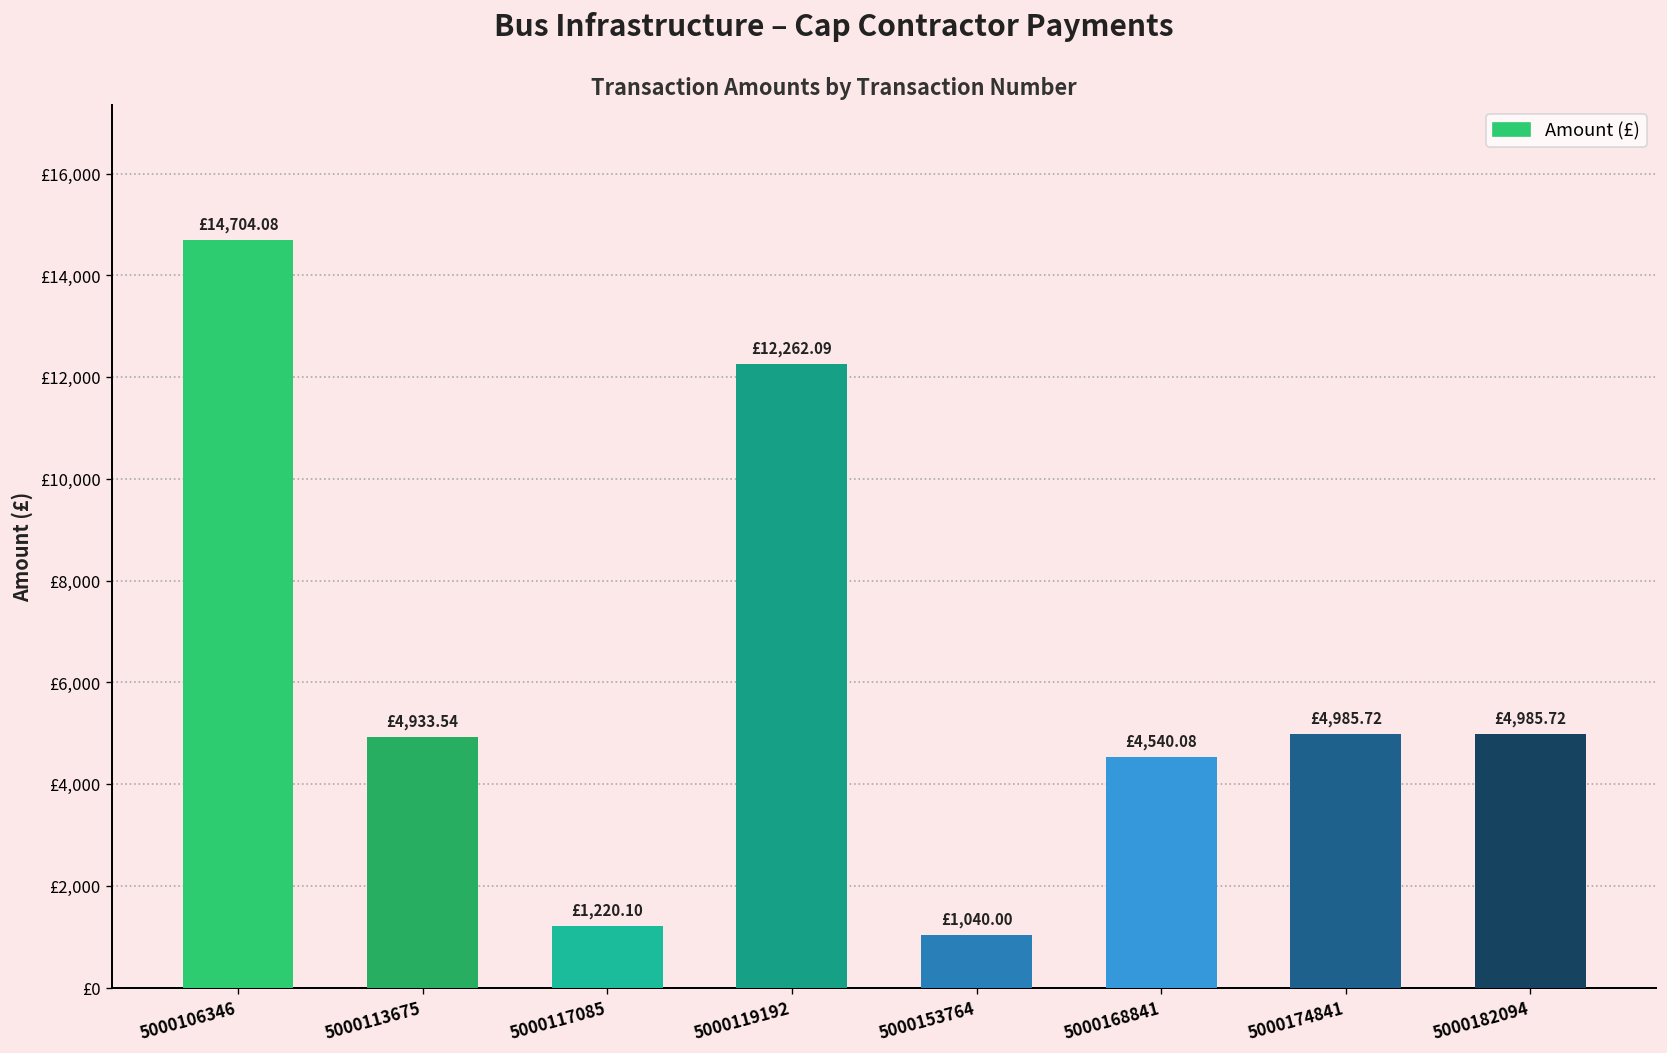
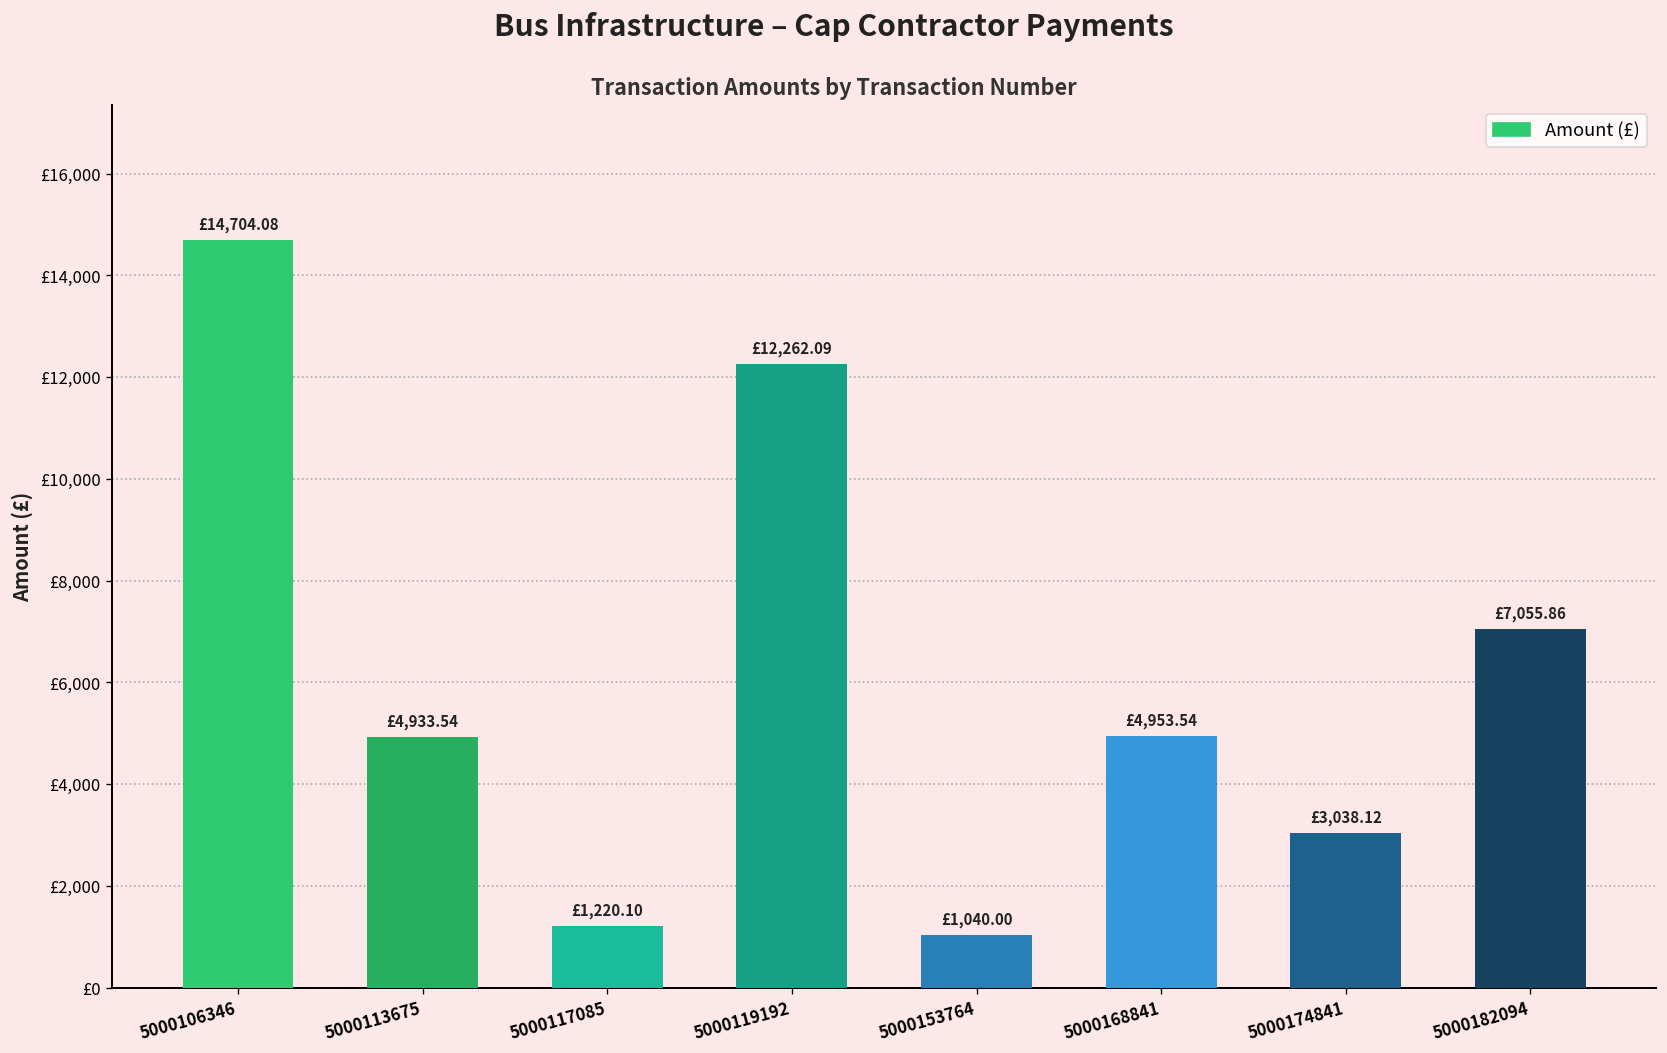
5000168841: £4,540.08 -> £4,953.54
5000174841: £4,985.72 -> £3,038.12
5000182094: £4,985.72 -> £7,055.86
